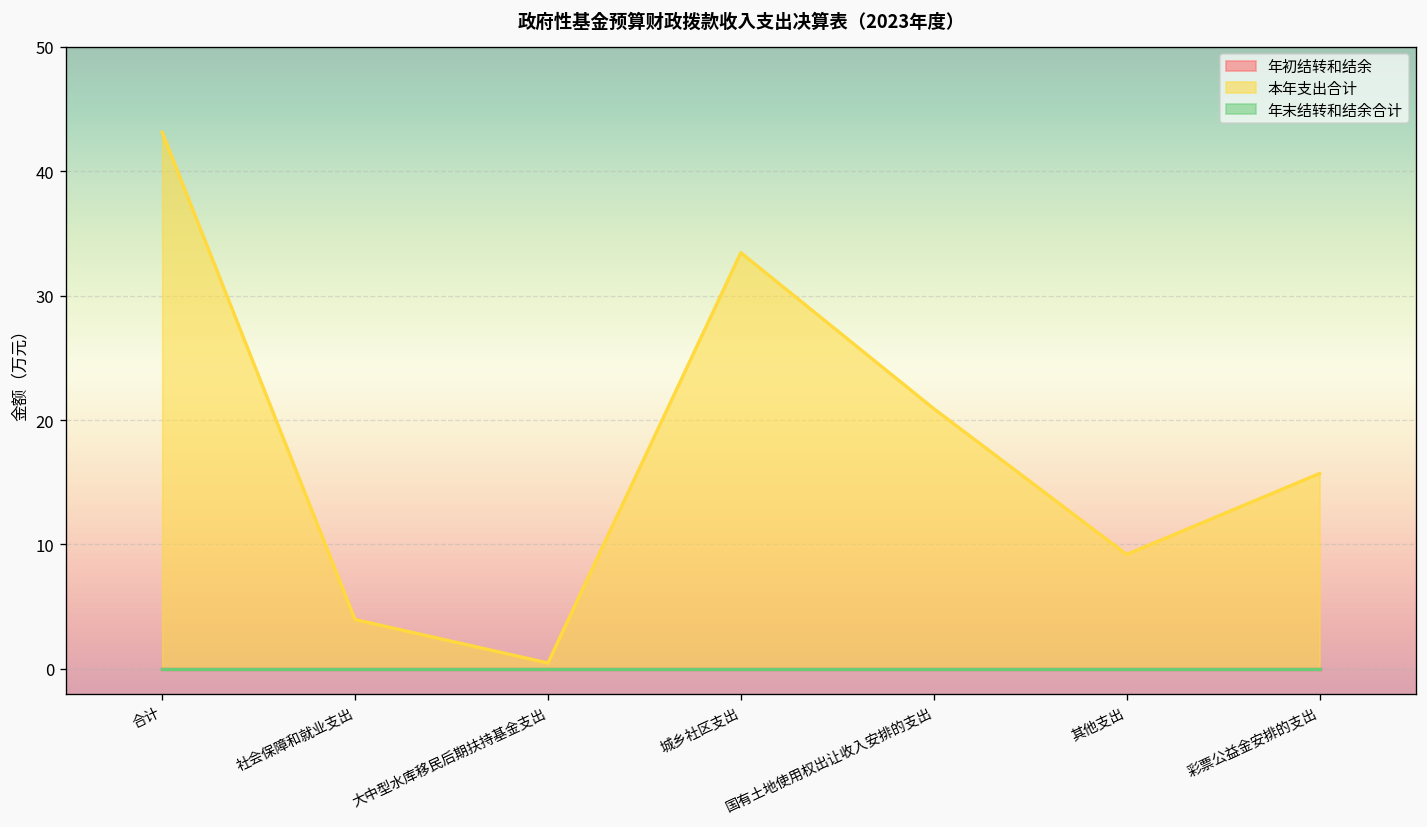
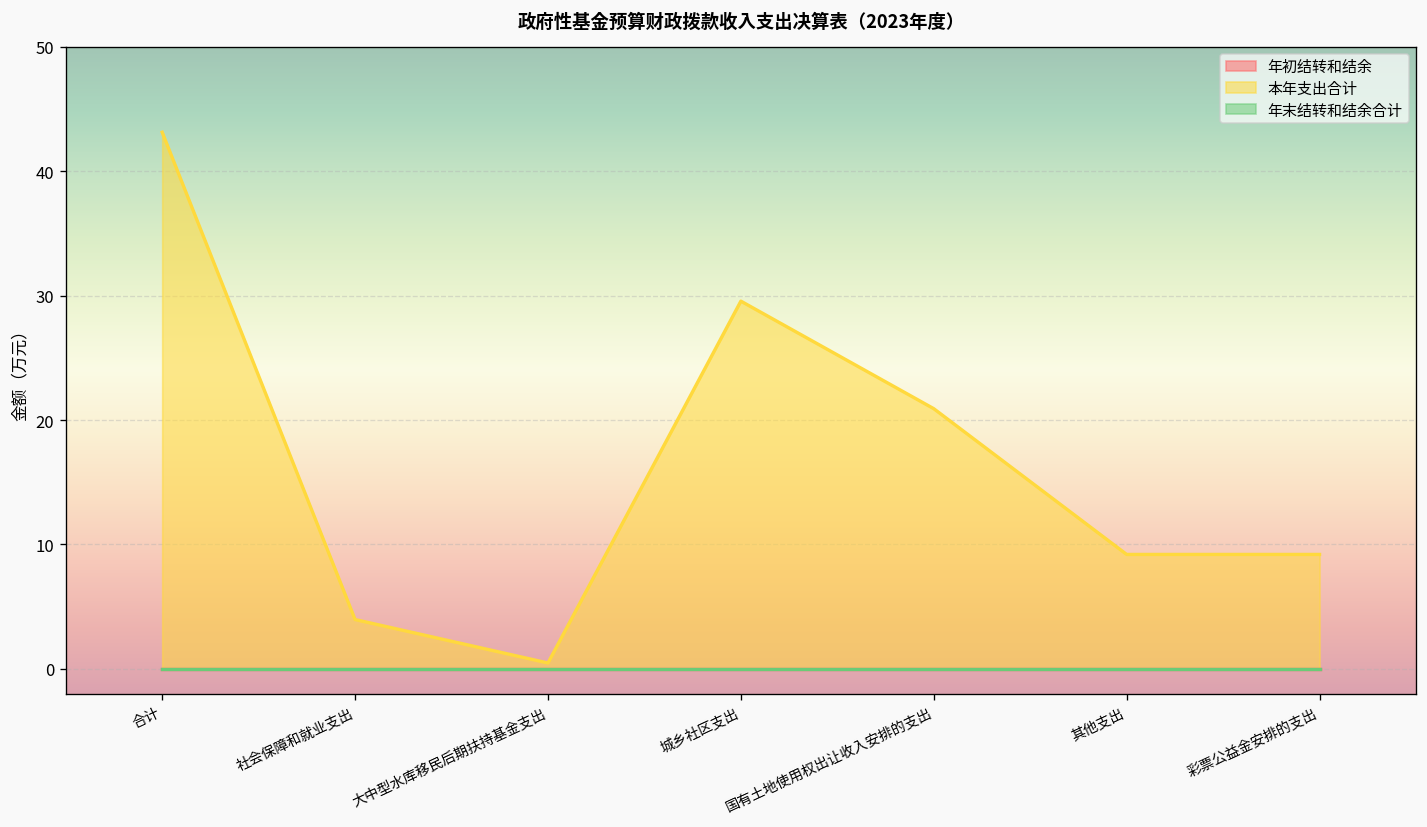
本年支出合计, 城乡社区支出: 33.4 -> 29.6
本年支出合计, 彩票公益金安排的支出: 15.7 -> 9.2
